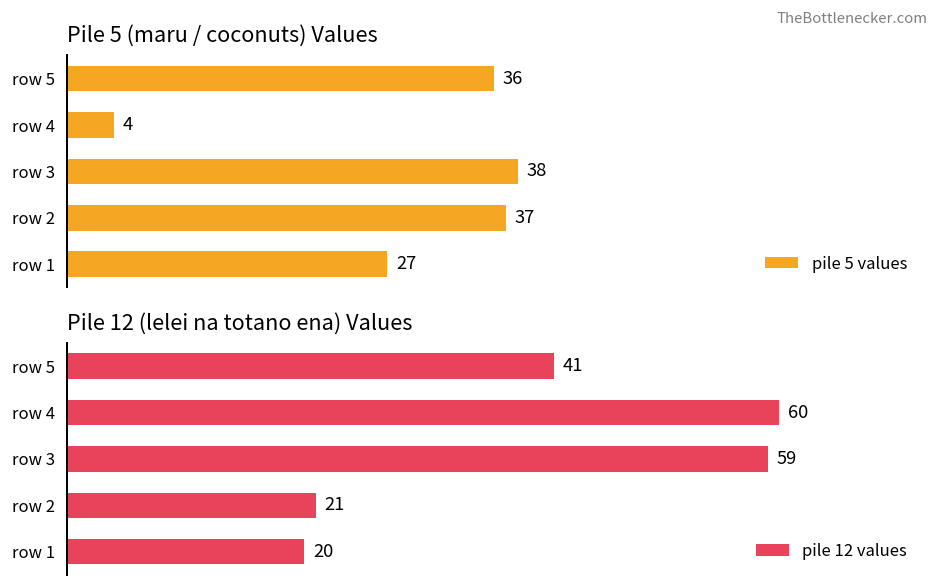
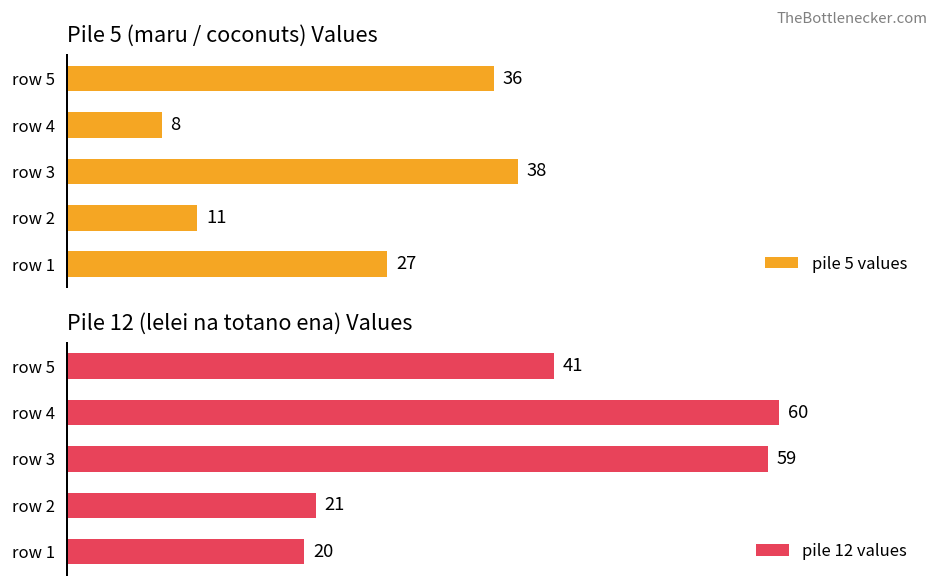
Pile 5 (maru / coconuts) Values, row 4: 4 -> 8
Pile 5 (maru / coconuts) Values, row 2: 37 -> 11
